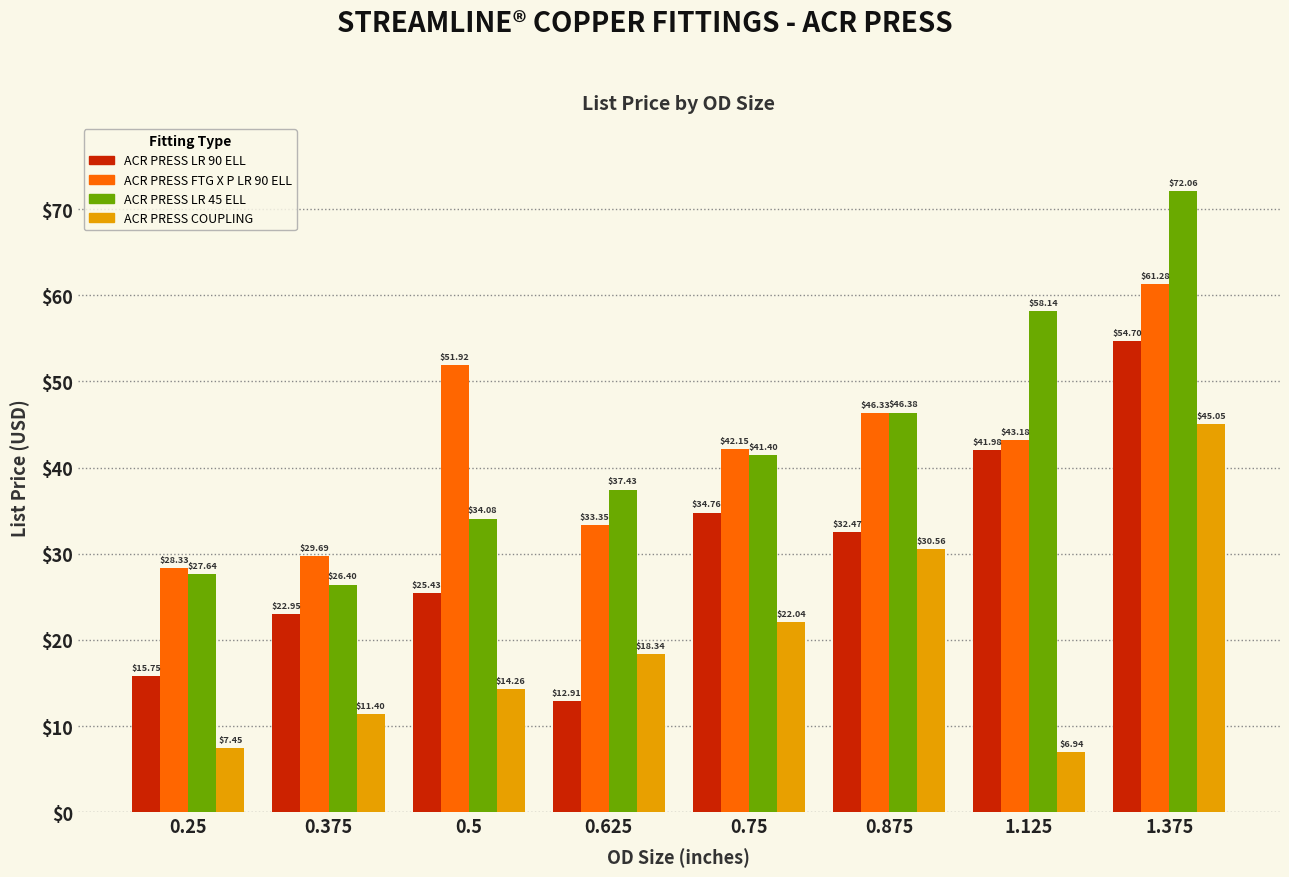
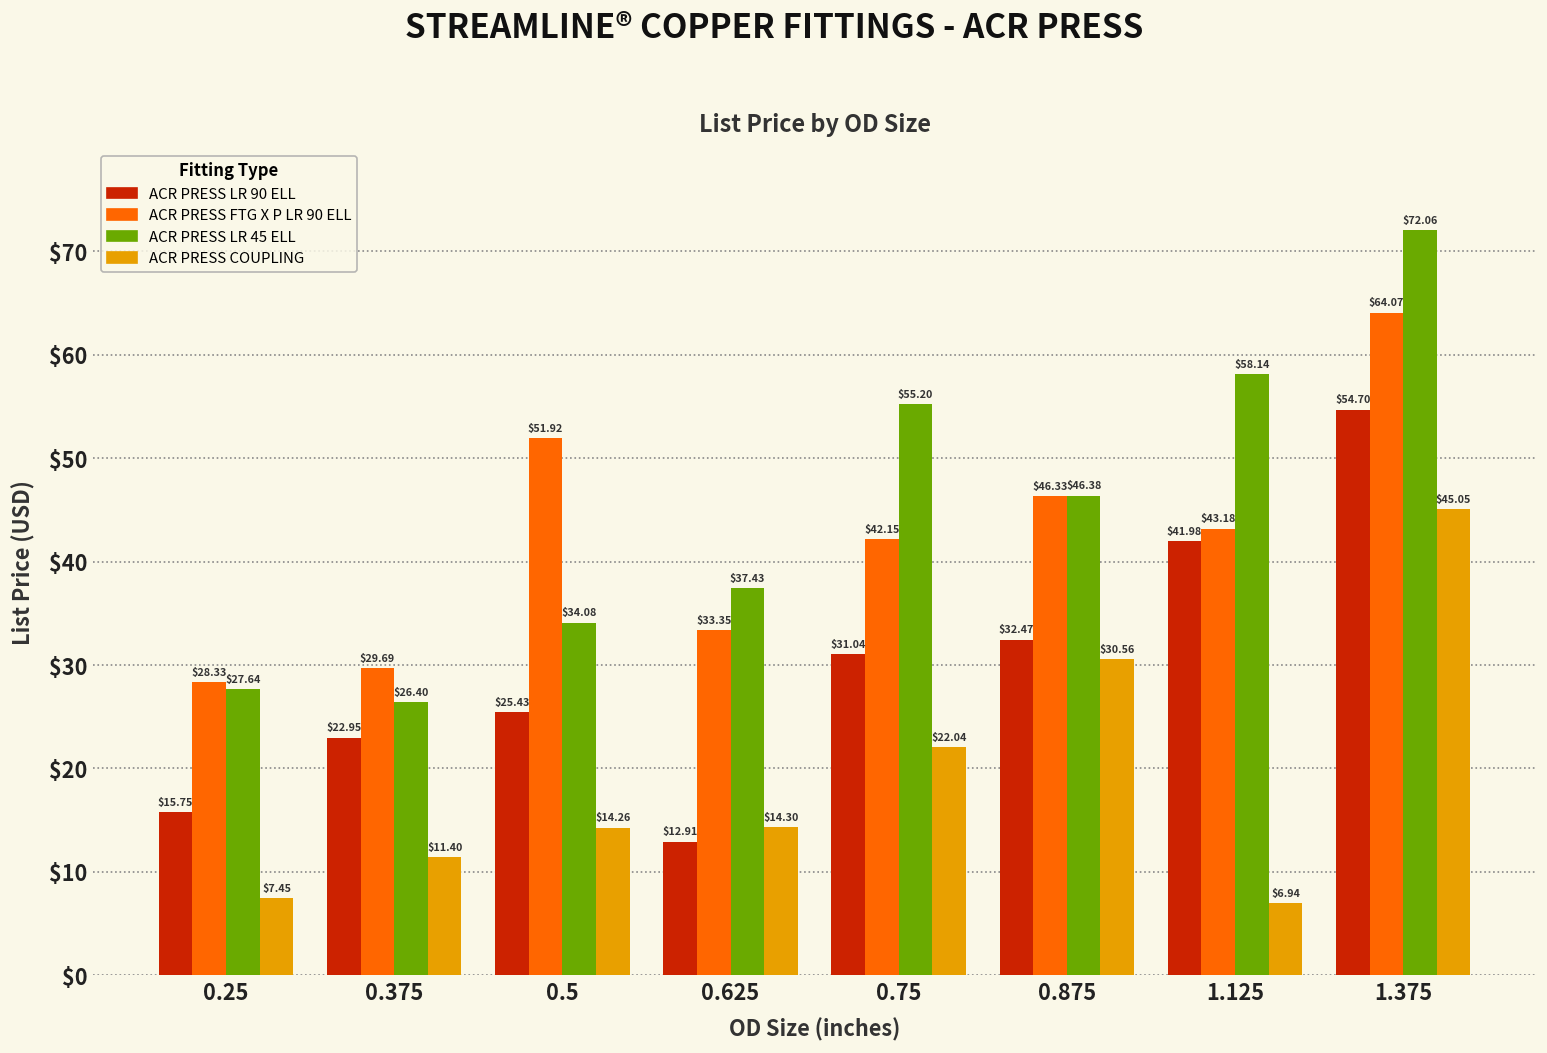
ACR PRESS COUPLING, 0.625: $18.34 -> $14.30
ACR PRESS LR 90 ELL, 0.75: $34.76 -> $31.04
ACR PRESS LR 45 ELL, 0.75: $41.40 -> $55.20
ACR PRESS FTG X P LR 90 ELL, 1.375: $61.28 -> $64.07
